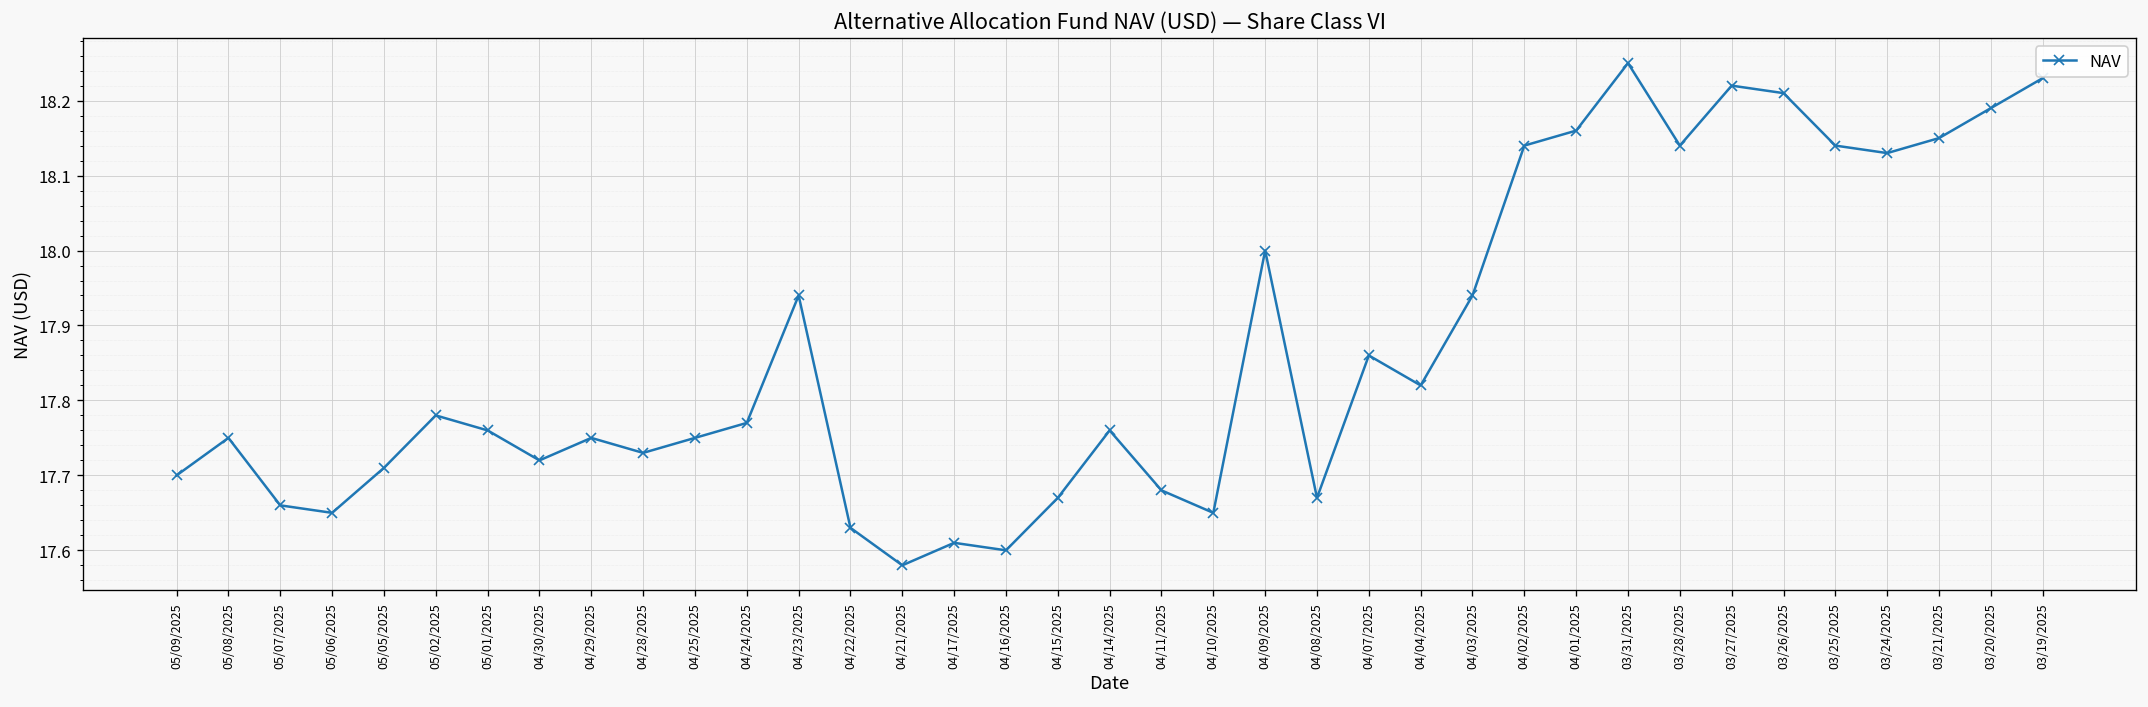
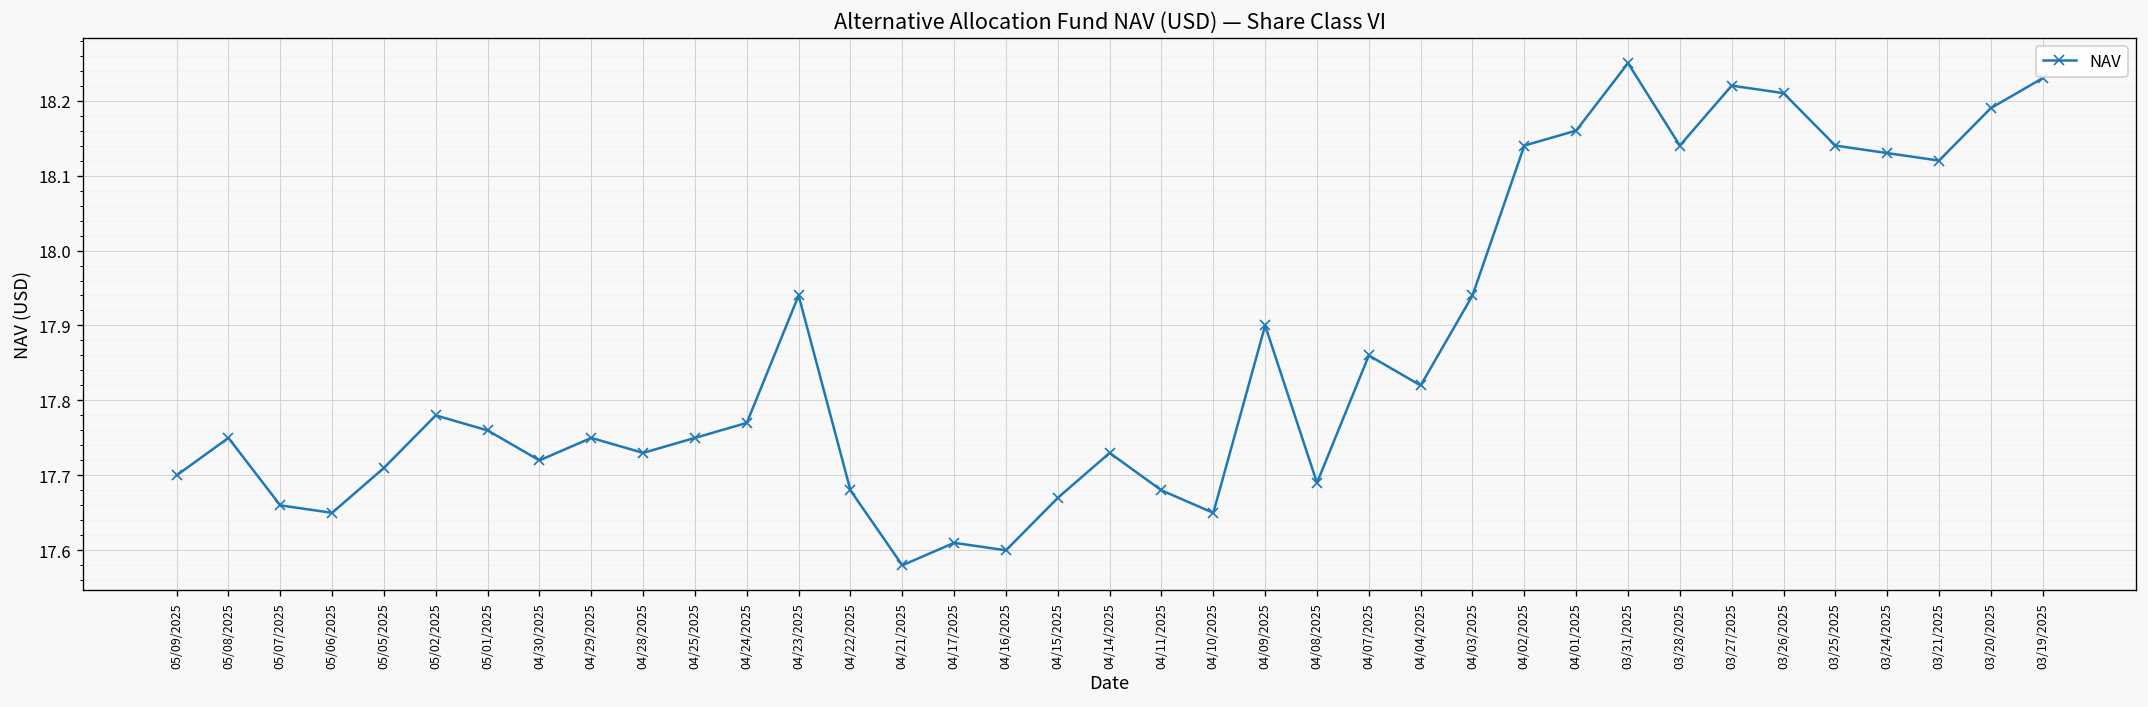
04/22/2025: 17.63 -> 17.68
04/14/2025: 17.76 -> 17.73
04/09/2025: 18.0 -> 17.9
04/08/2025: 17.67 -> 17.69
03/21/2025: 18.15 -> 18.12
